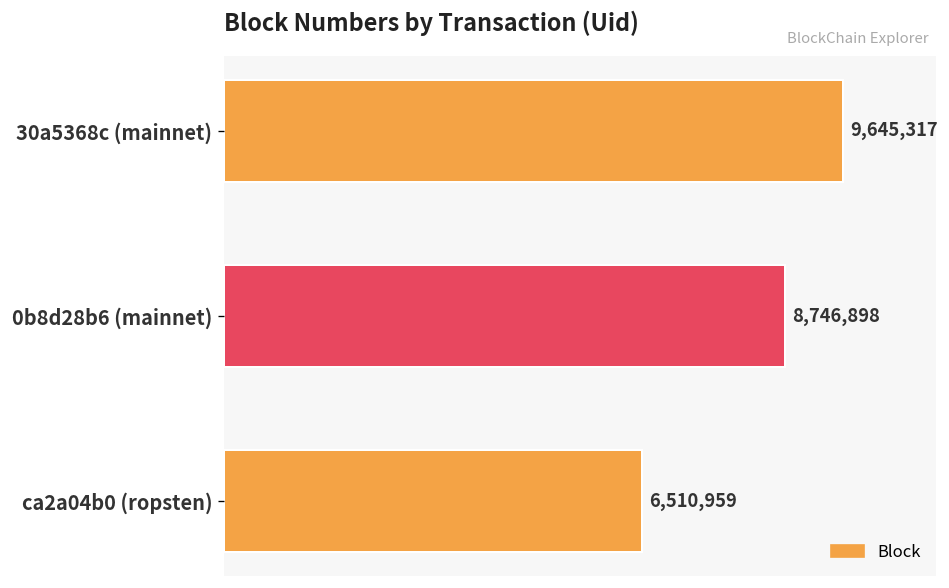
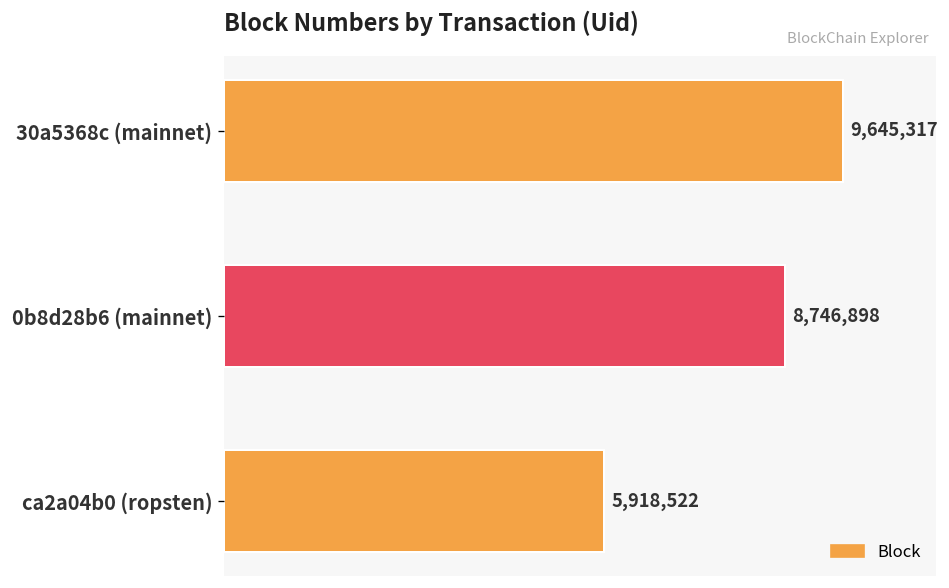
ca2a04b0 (ropsten): 6,510,959 -> 5,918,522
